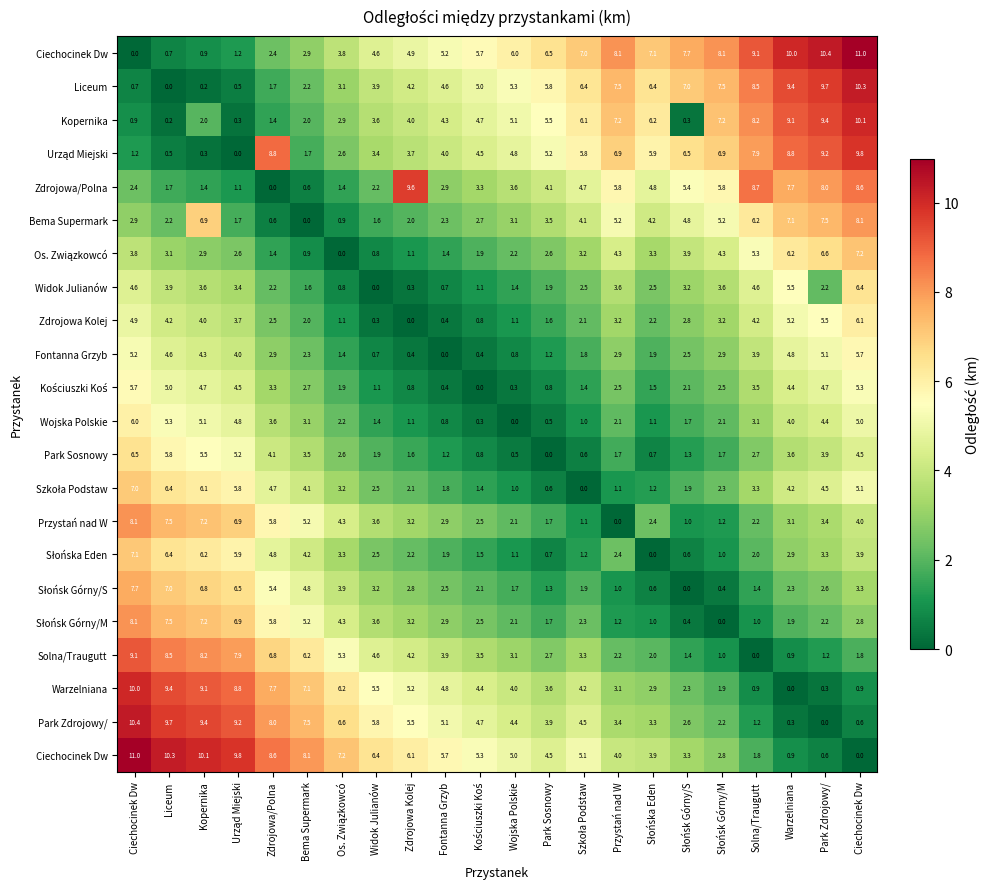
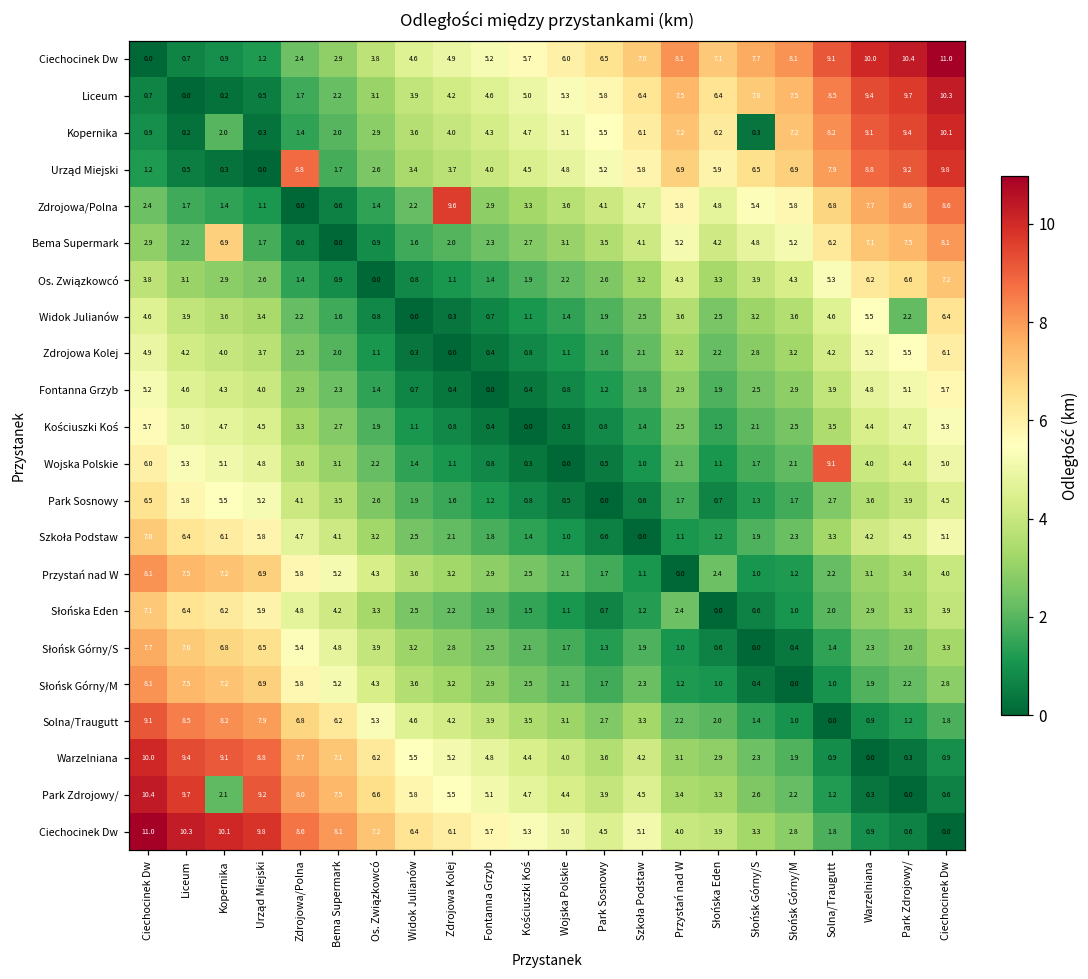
Zdrojowa/Polna, Solna/Traugutt: 8.7 -> 6.8
Wojska Polskie, Solna/Traugutt: 3.1 -> 9.1
Park Zdrojowy/, Kopernika: 9.4 -> 2.1
